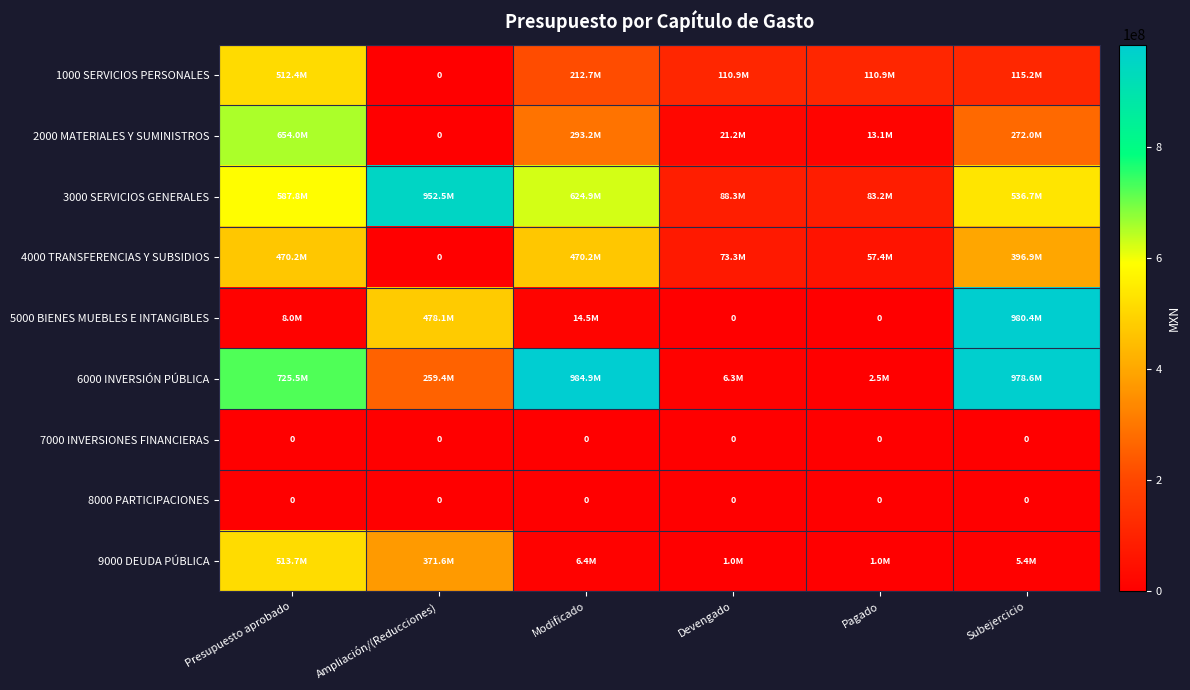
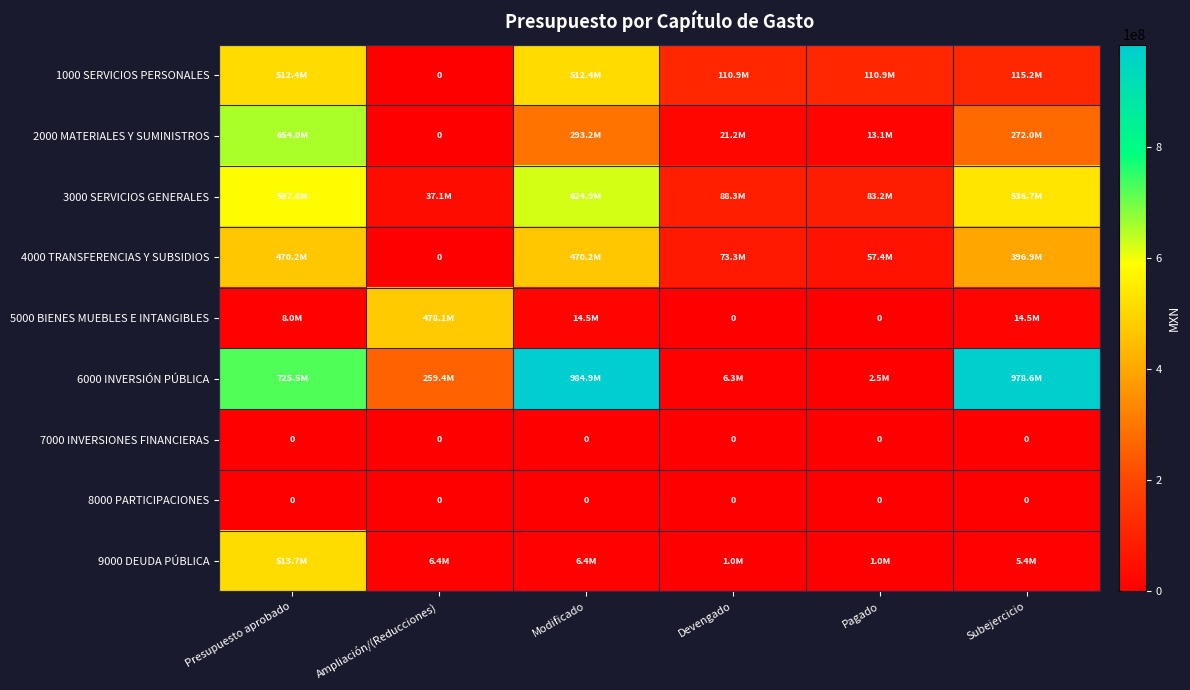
1000 SERVICIOS PERSONALES, Modificado: 212.7M -> 512.4M
3000 SERVICIOS GENERALES, Ampliación/(Reducciones): 952.5M -> 37.1M
5000 BIENES MUEBLES E INTANGIBLES, Subejercicio: 980.4M -> 14.5M
9000 DEUDA PÚBLICA, Ampliación/(Reducciones): 371.6M -> 6.4M
